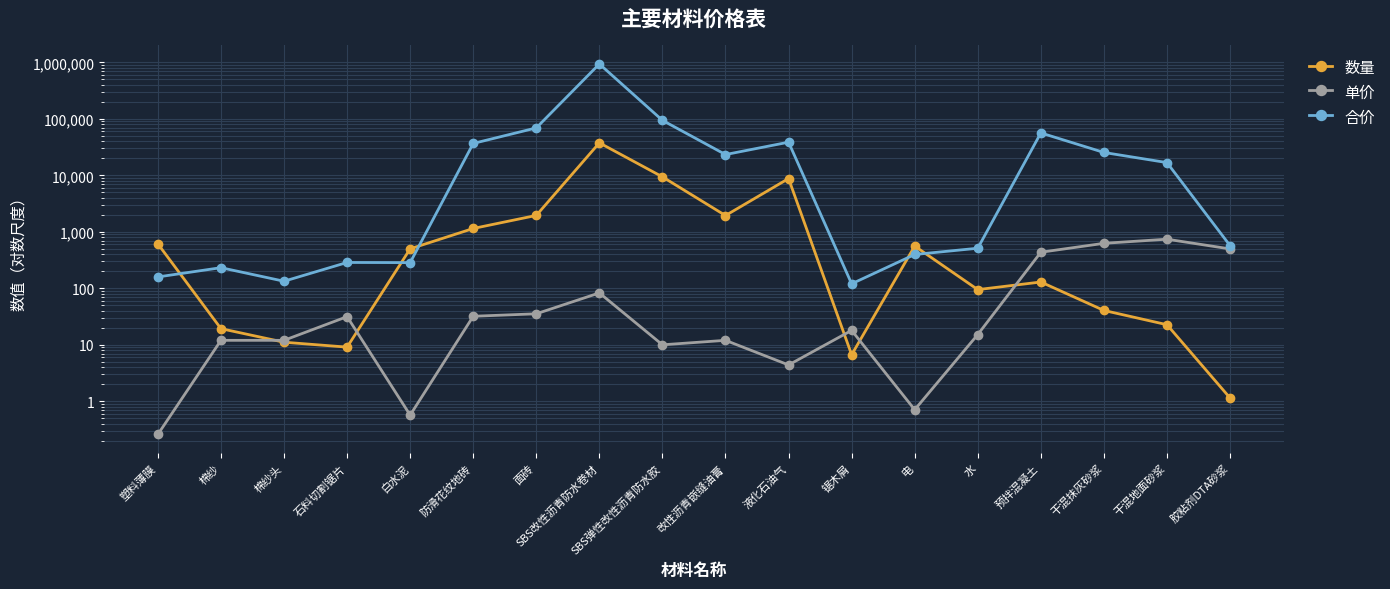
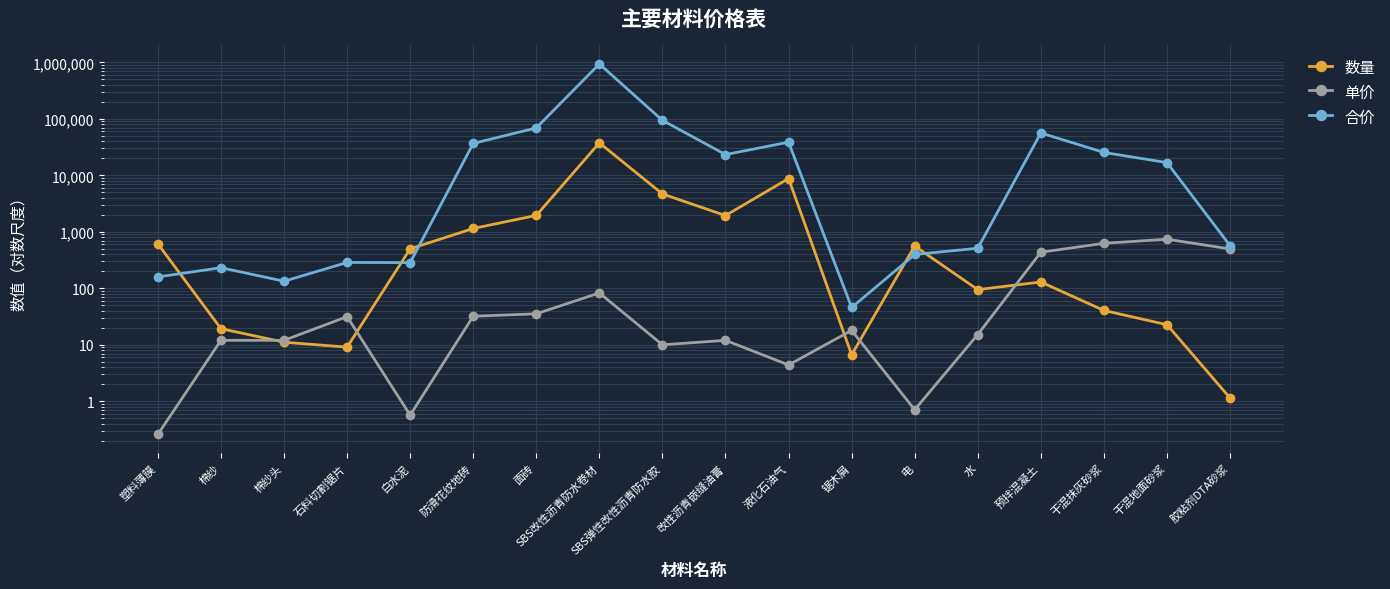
数量, SBS弹性改性沥青防水胶: 9,000 -> 5,000
合价, 锯木屑: 120 -> 50
